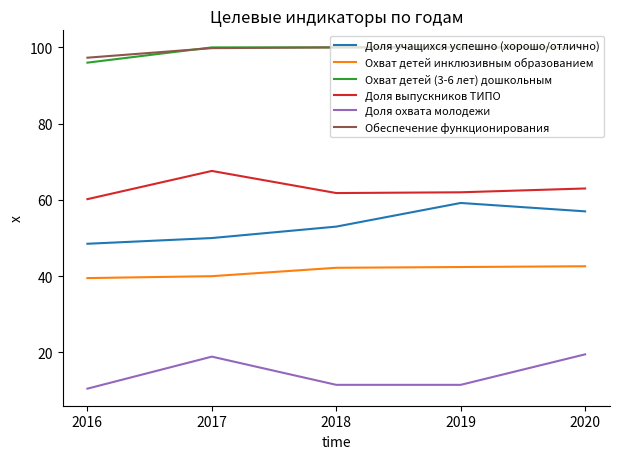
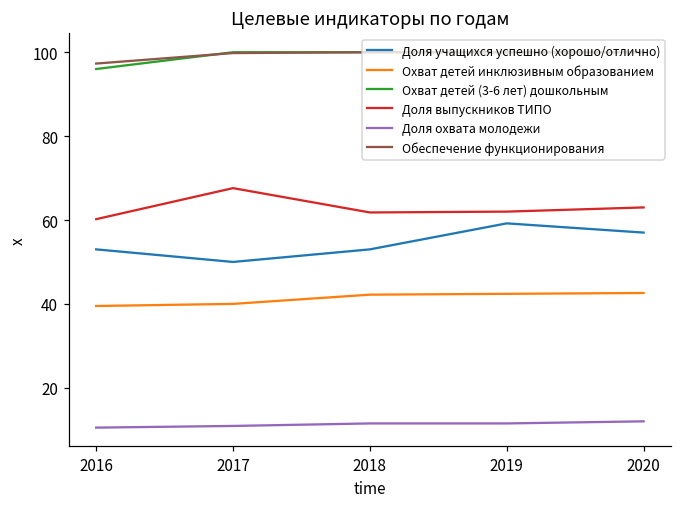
Доля учащихся успешно (хорошо/отлично), 2016: 49 -> 53
Доля охвата молодежи, 2017: 19 -> 11
Доля охвата молодежи, 2020: 20 -> 12
